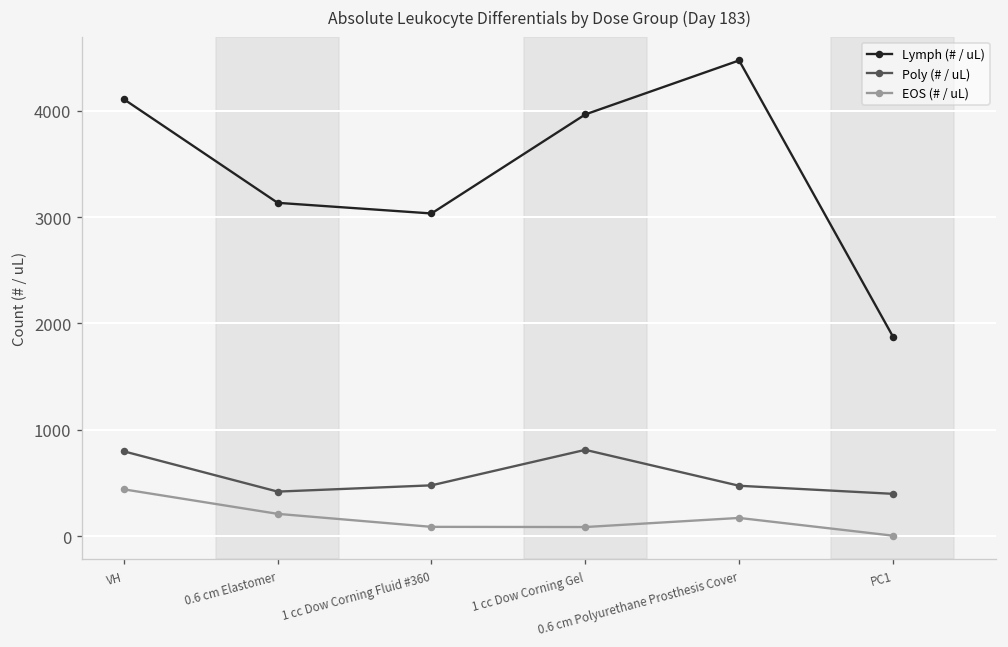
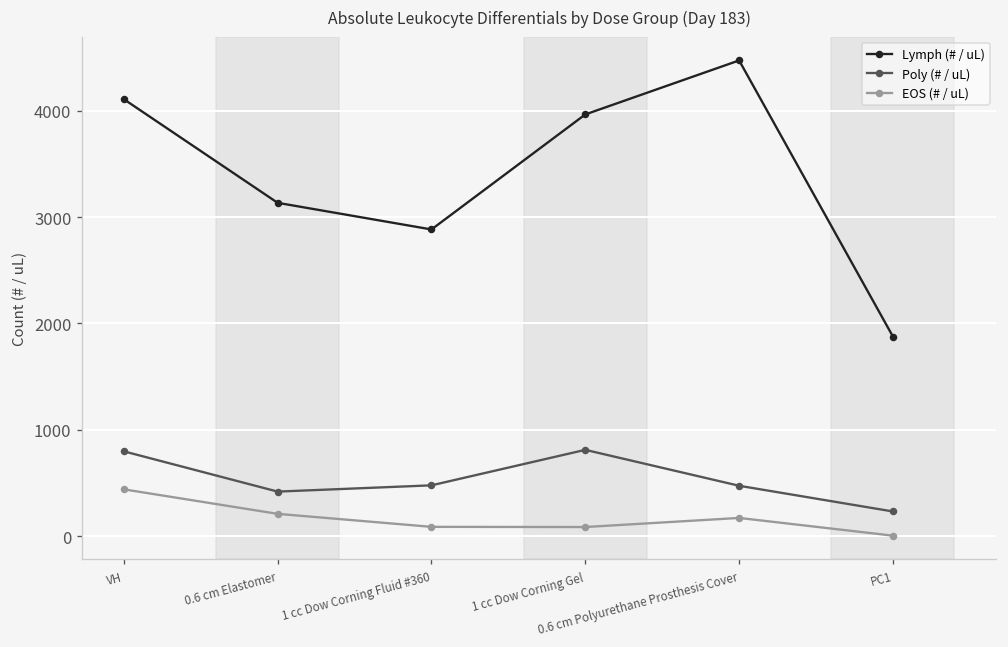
Lymph (# / uL), 1 cc Dow Corning Fluid #360: 3000 -> 2900
Poly (# / uL), PC1: 400 -> 200
